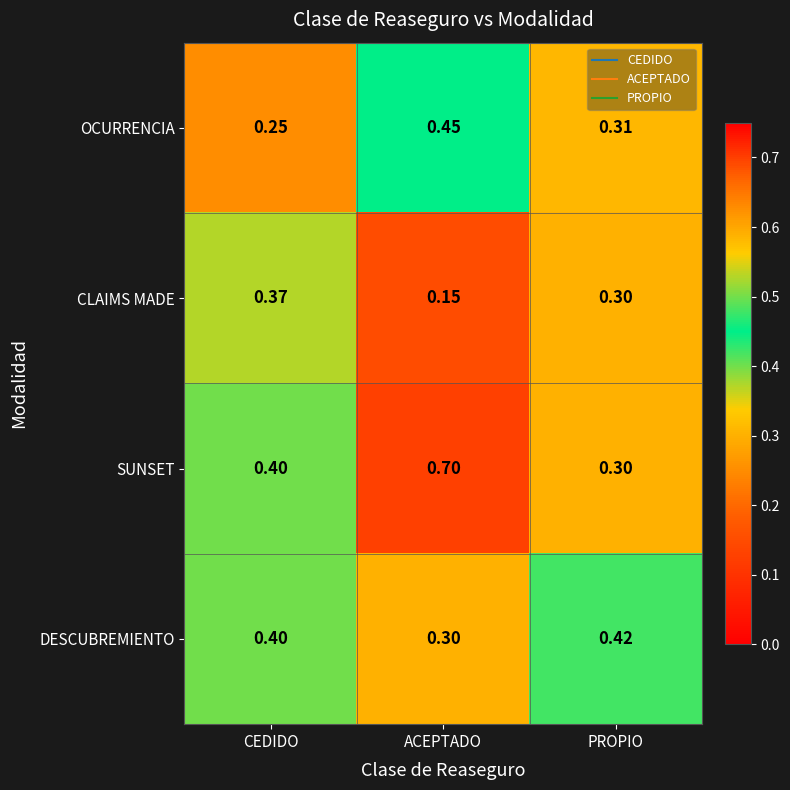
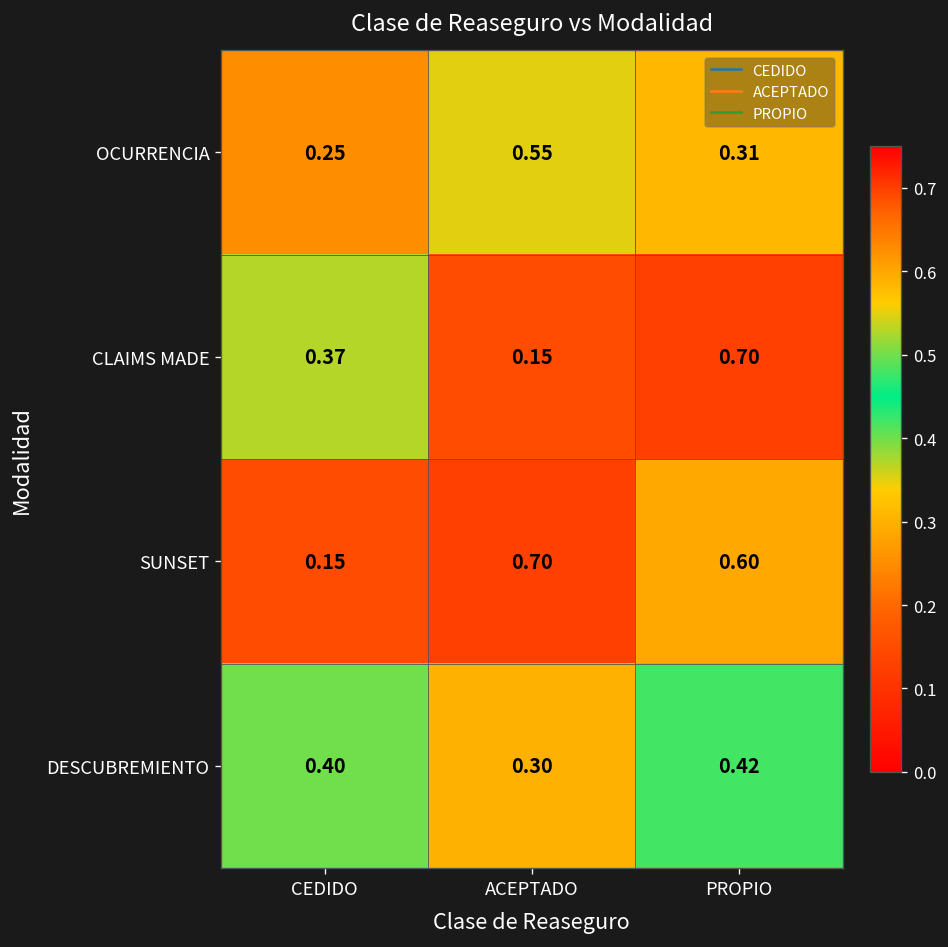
OCURRENCIA, ACEPTADO: 0.45 -> 0.55
CLAIMS MADE, PROPIO: 0.30 -> 0.70
SUNSET, CEDIDO: 0.40 -> 0.15
SUNSET, PROPIO: 0.30 -> 0.60
